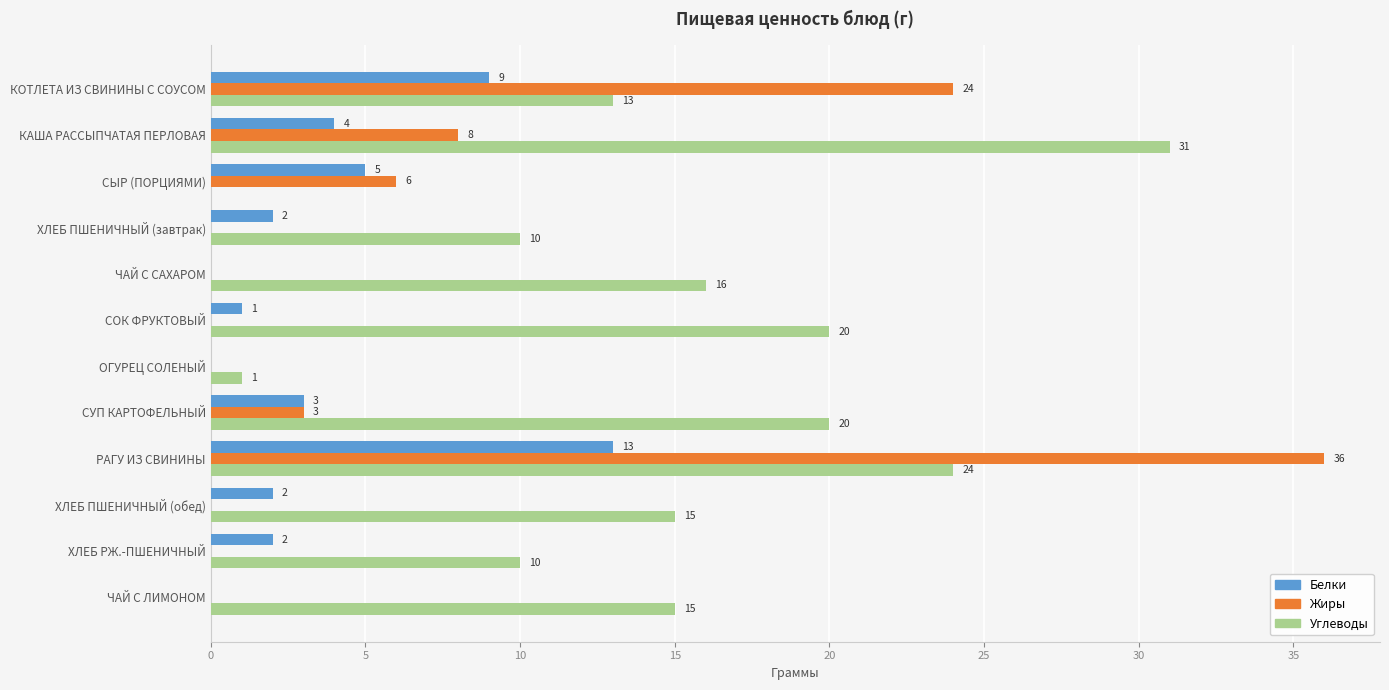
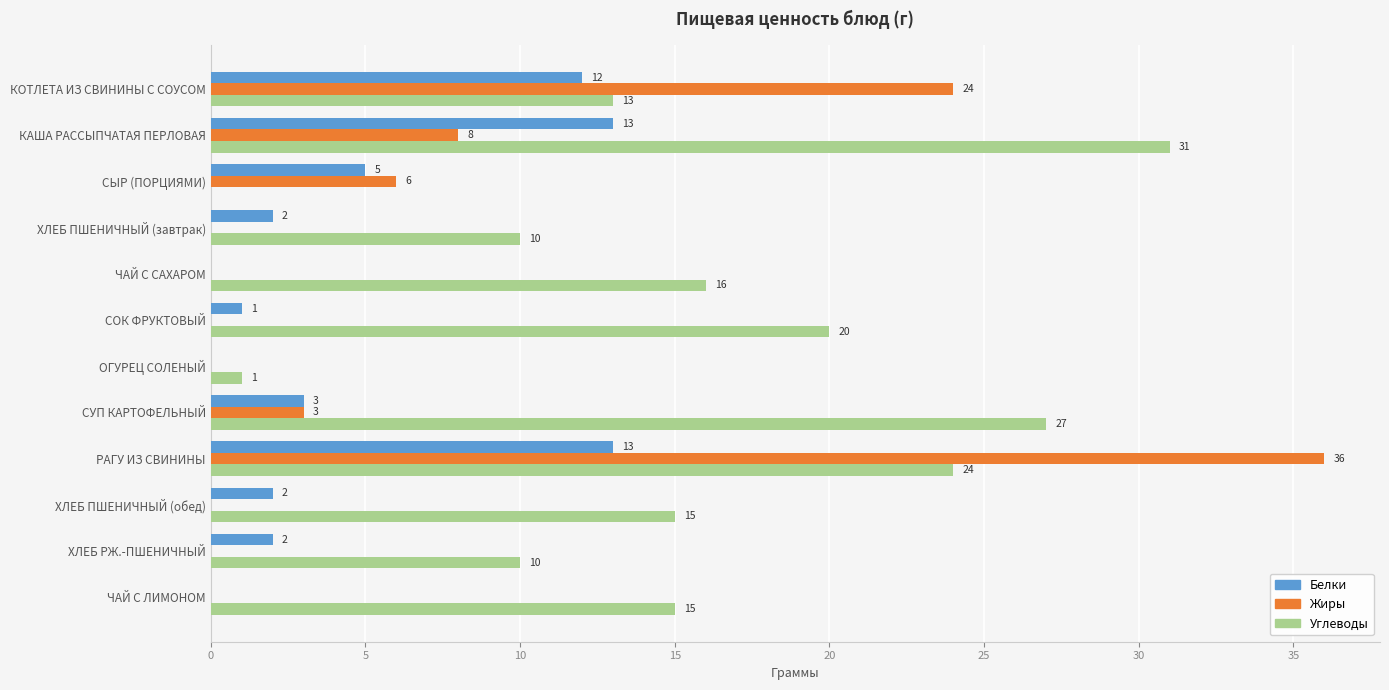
Белки, КОТЛЕТА ИЗ СВИНИНЫ С СОУСОМ: 9 -> 12
Белки, КАША РАССЫПЧАТАЯ ПЕРЛОВАЯ: 4 -> 13
Углеводы, СУП КАРТОФЕЛЬНЫЙ: 20 -> 27
